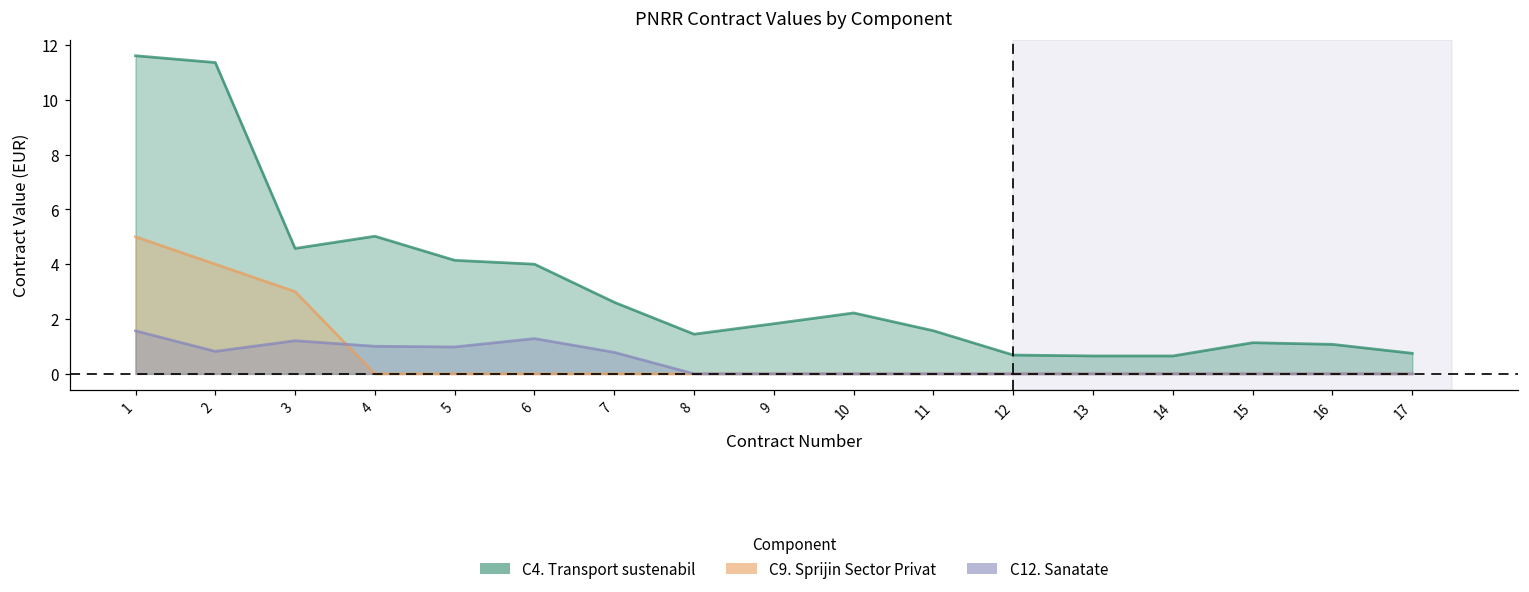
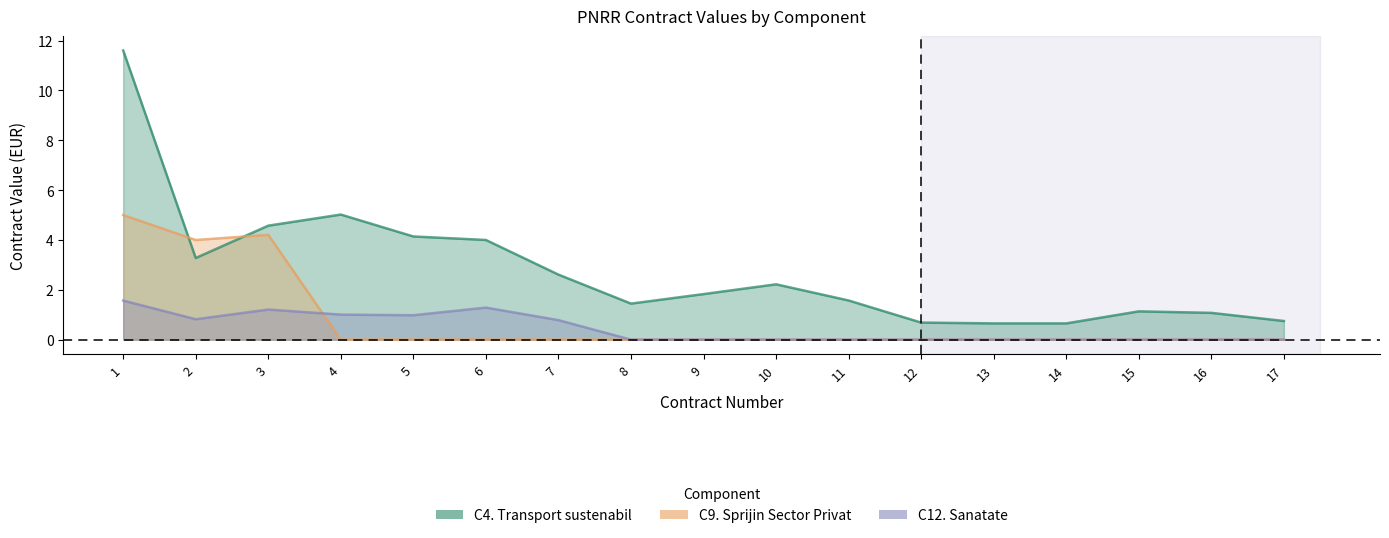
C4. Transport sustenabil, 2: 11.4 -> 3.3
C9. Sprijin Sector Privat, 3: 3.0 -> 4.2
